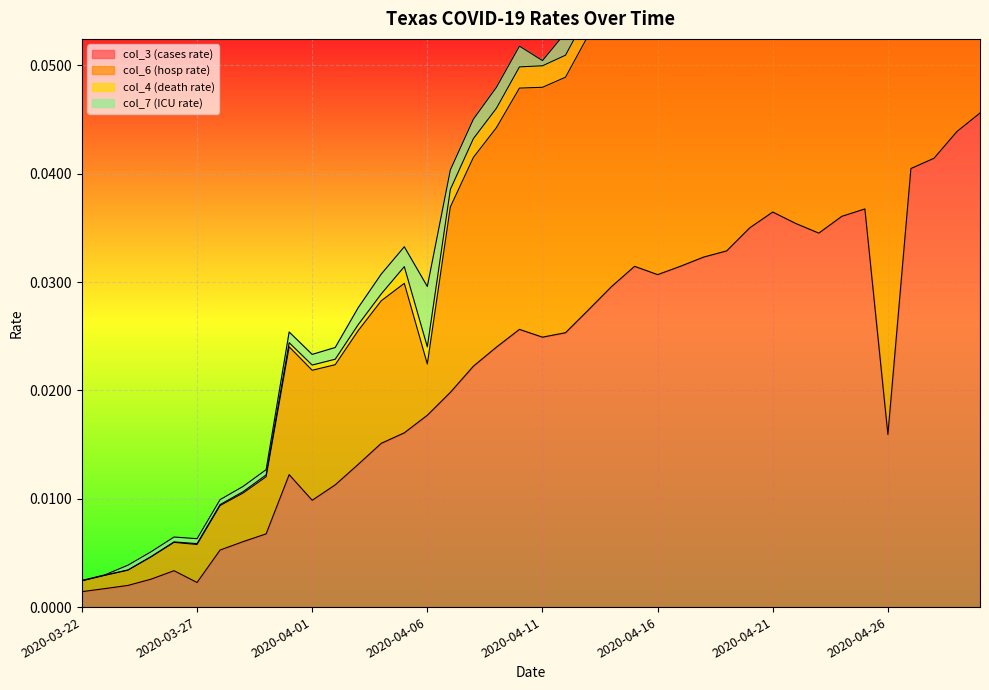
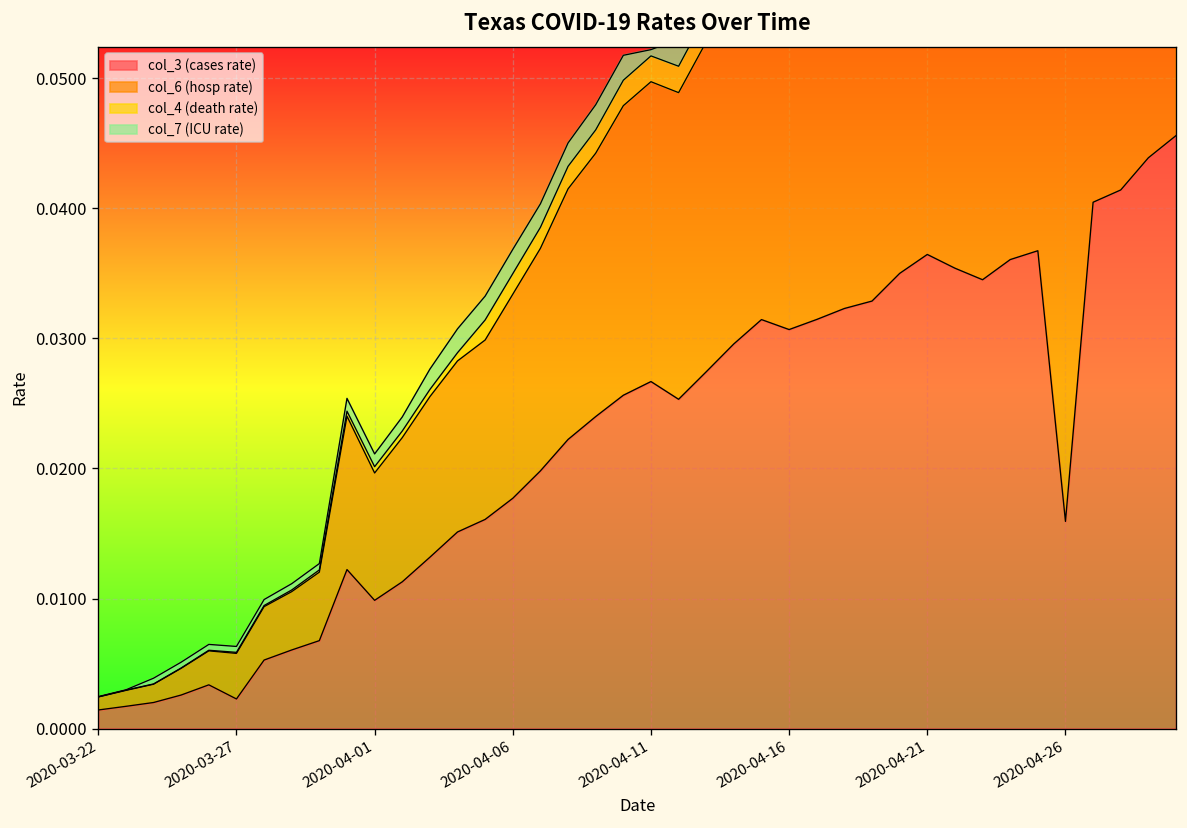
col_6 (hosp rate), 2020-04-01: 0.0120 -> 0.0098
col_6 (hosp rate), 2020-04-06: 0.0047 -> 0.0157
col_7 (ICU rate), 2020-04-06: 0.0056 -> 0.0019
col_3 (cases rate), 2020-04-11: 0.0249 -> 0.0267
